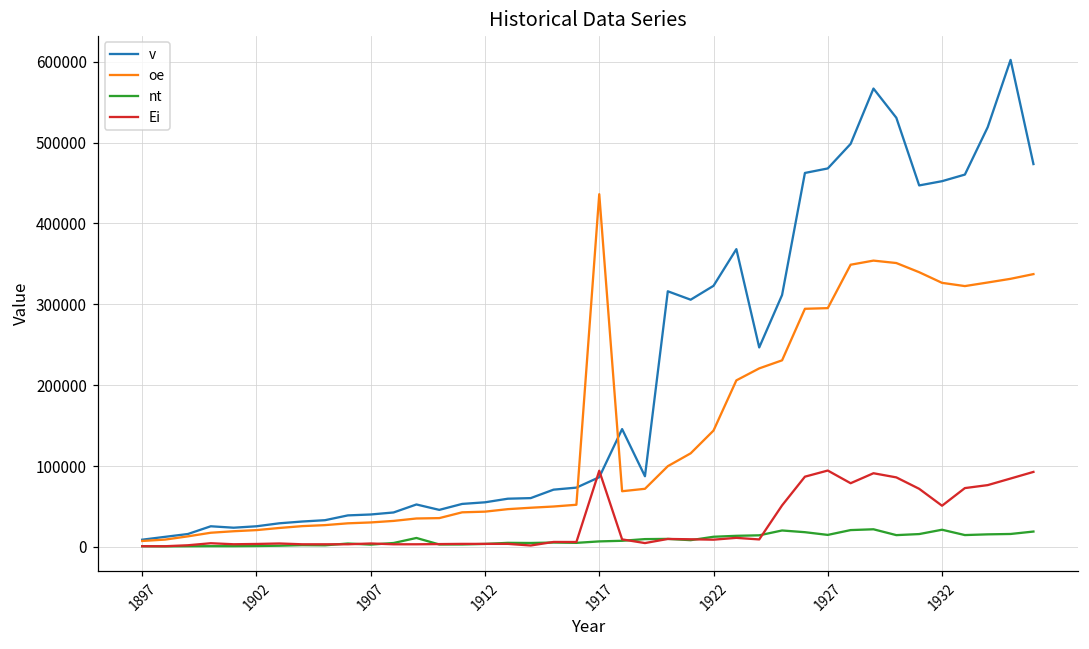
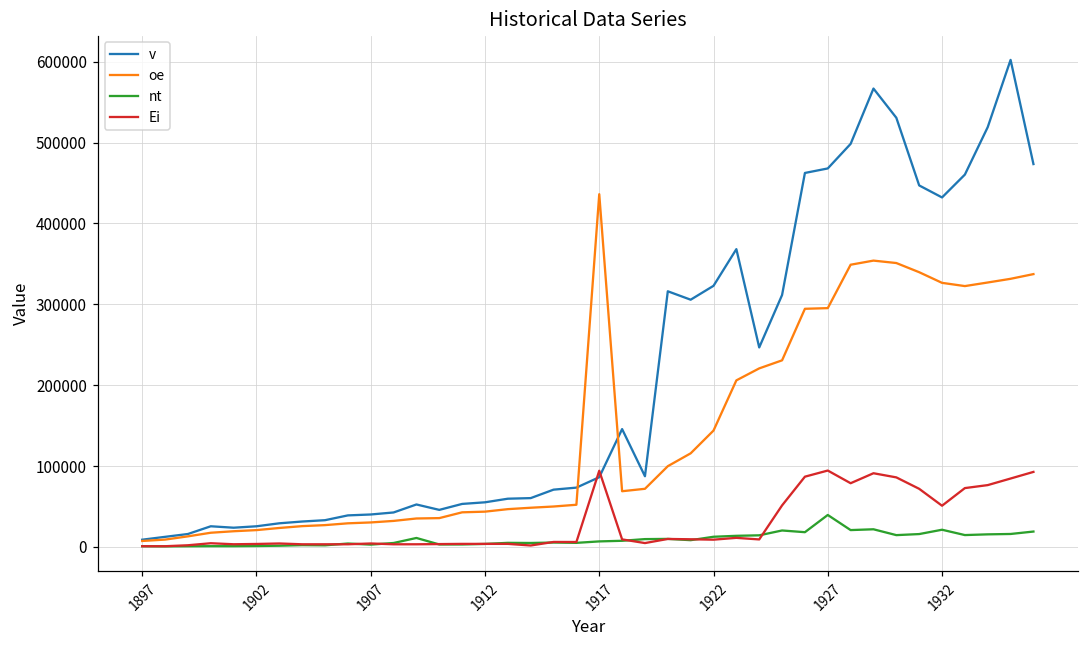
nt, 1927: 10000 -> 40000
v, 1932: 450000 -> 430000
